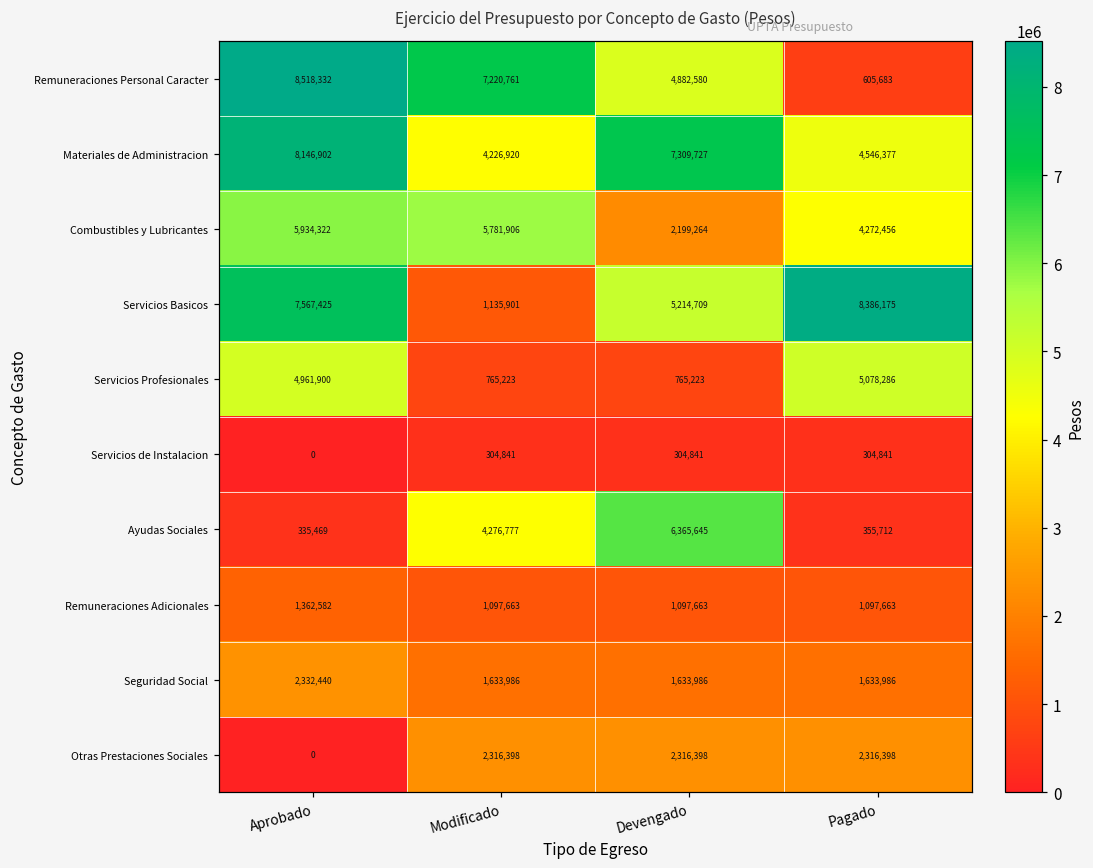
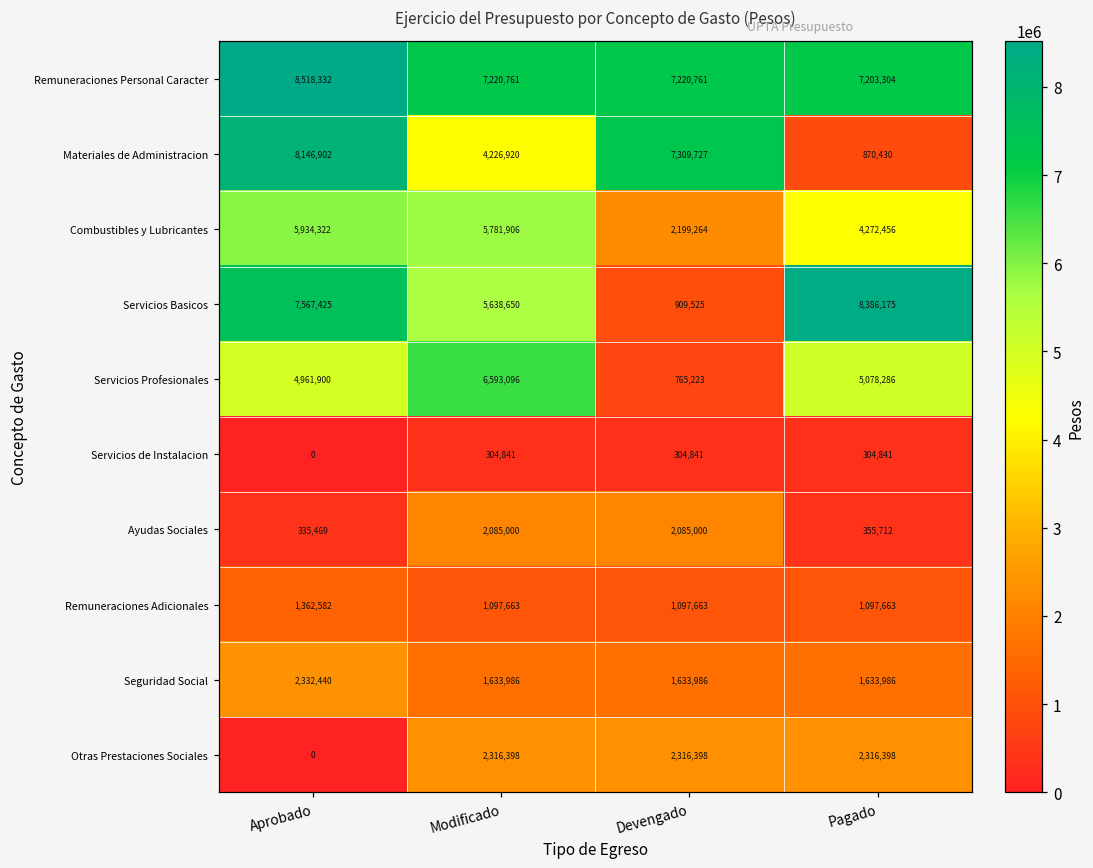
Remuneraciones Personal Caracter, Devengado: 4,882,580 -> 7,220,761
Remuneraciones Personal Caracter, Pagado: 605,683 -> 7,203,304
Materiales de Administracion, Pagado: 4,546,377 -> 870,430
Servicios Basicos, Modificado: 1,135,901 -> 5,638,650
Servicios Basicos, Devengado: 5,214,709 -> 909,525
Servicios Profesionales, Modificado: 765,223 -> 6,593,096
Ayudas Sociales, Modificado: 4,276,777 -> 2,085,000
Ayudas Sociales, Devengado: 6,365,645 -> 2,085,000
